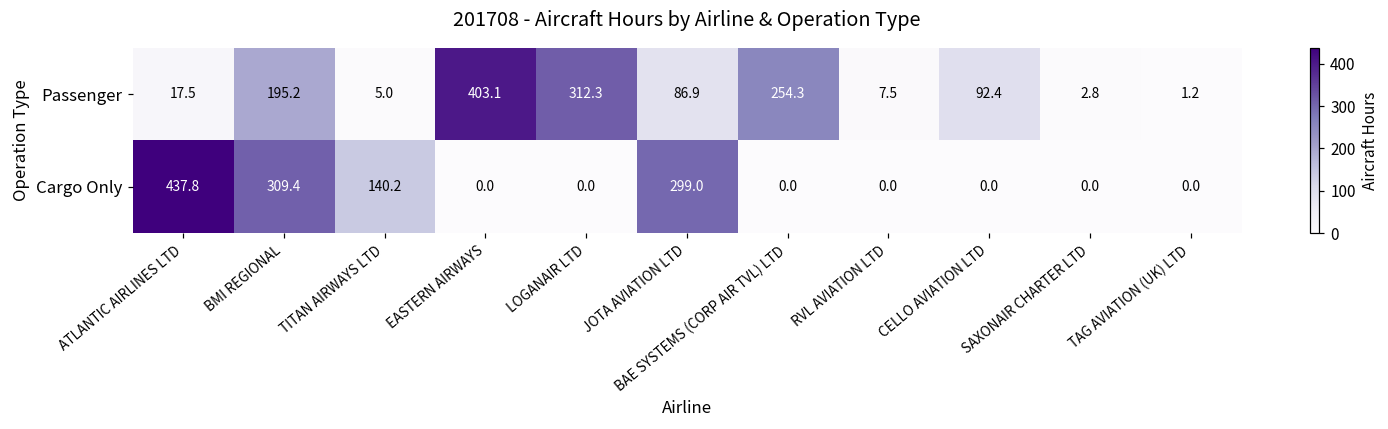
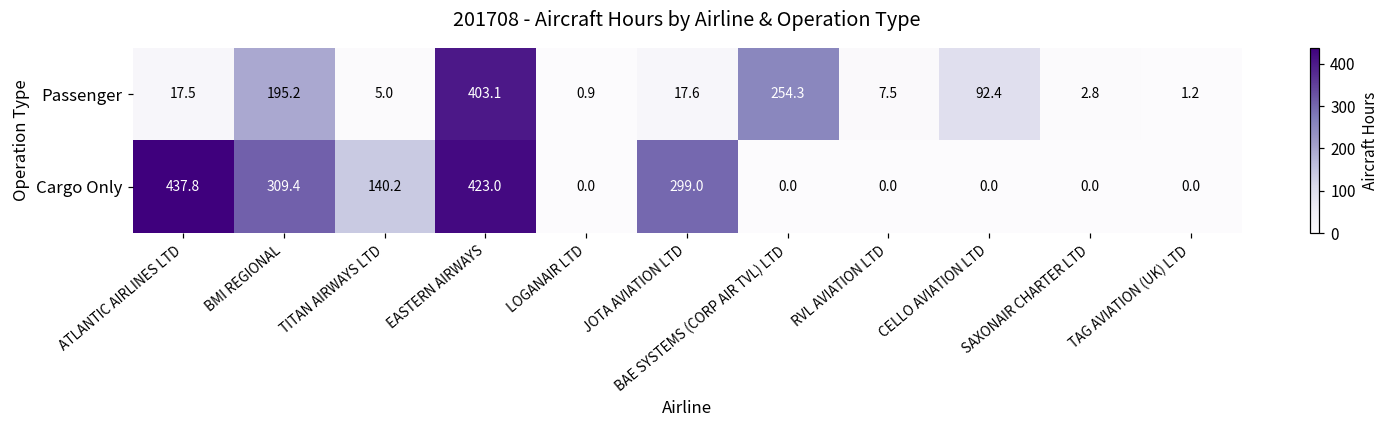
Passenger, LOGANAIR LTD: 312.3 -> 0.9
Passenger, JOTA AVIATION LTD: 86.9 -> 17.6
Cargo Only, EASTERN AIRWAYS: 0.0 -> 423.0
